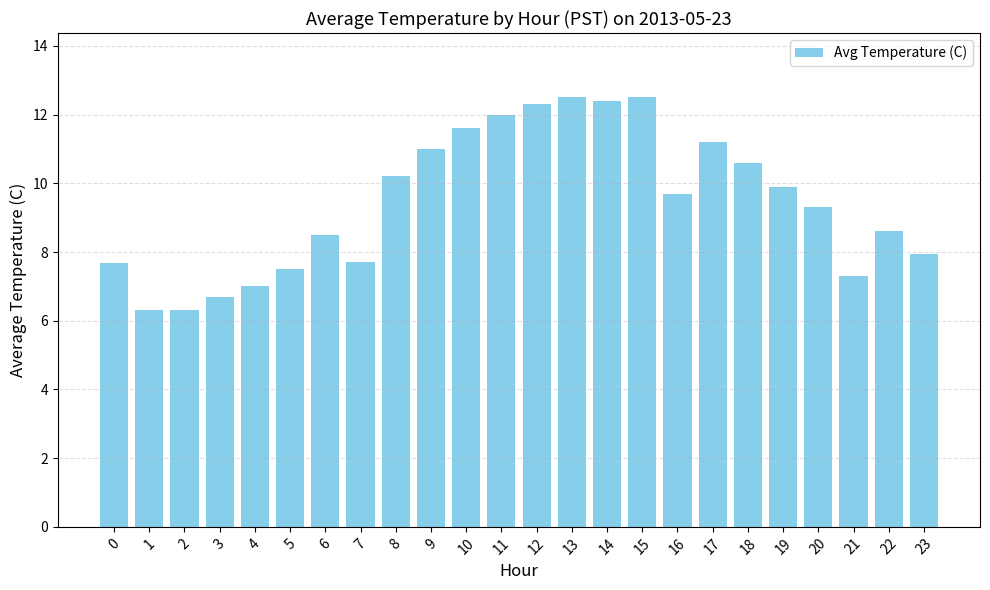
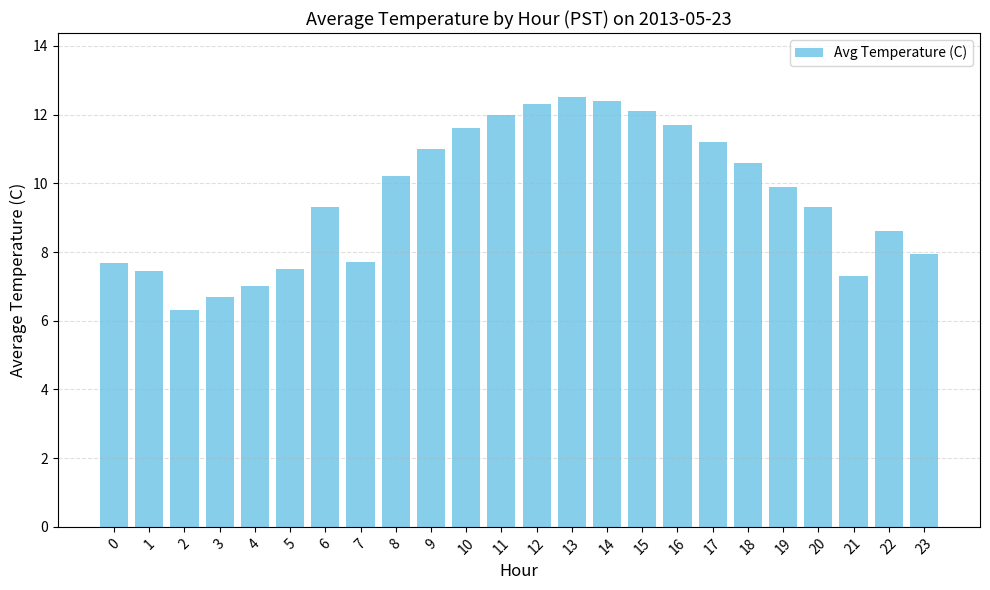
1: 6.3 -> 7.5
6: 8.5 -> 9.3
15: 12.5 -> 12.1
16: 9.7 -> 11.7
